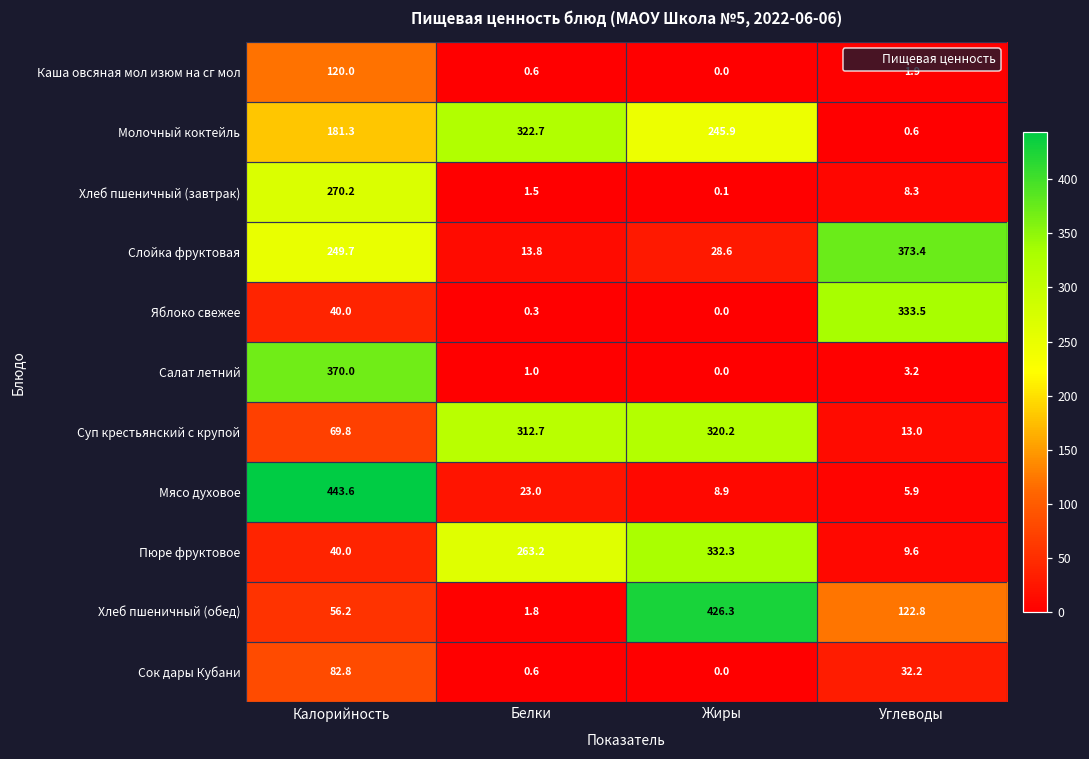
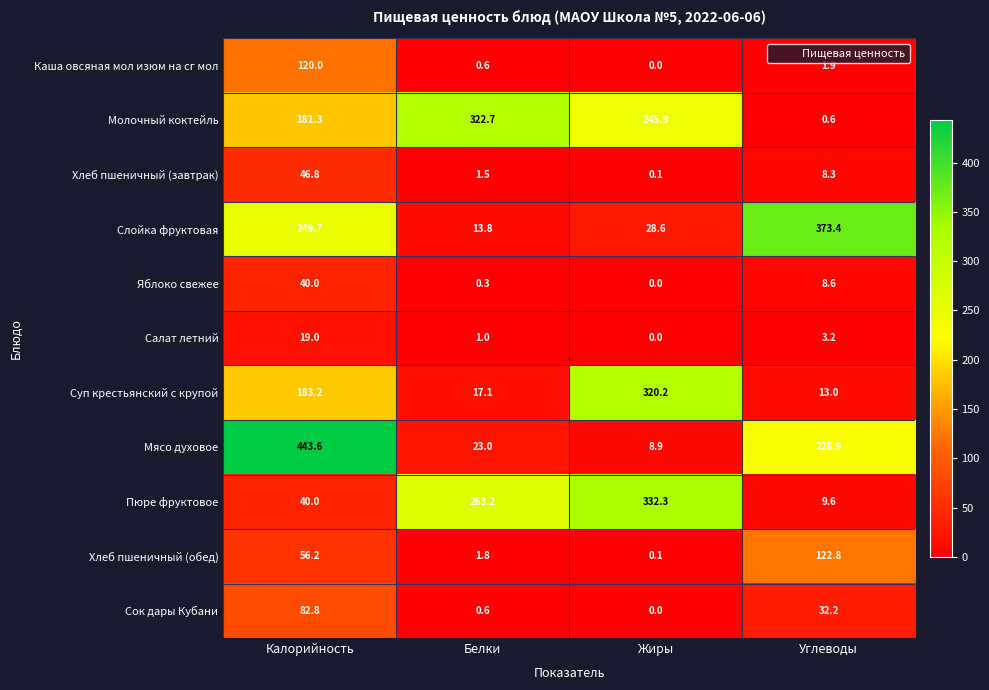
Хлеб пшеничный (завтрак), Калорийность: 270.2 -> 46.8
Яблоко свежее, Углеводы: 333.5 -> 8.6
Салат летний, Калорийность: 370.0 -> 19.0
Суп крестьянский с крупой, Калорийность: 69.8 -> 183.2
Суп крестьянский с крупой, Белки: 312.7 -> 17.1
Мясо духовое, Углеводы: 5.9 -> 228.9
Хлеб пшеничный (обед), Жиры: 426.3 -> 0.1
